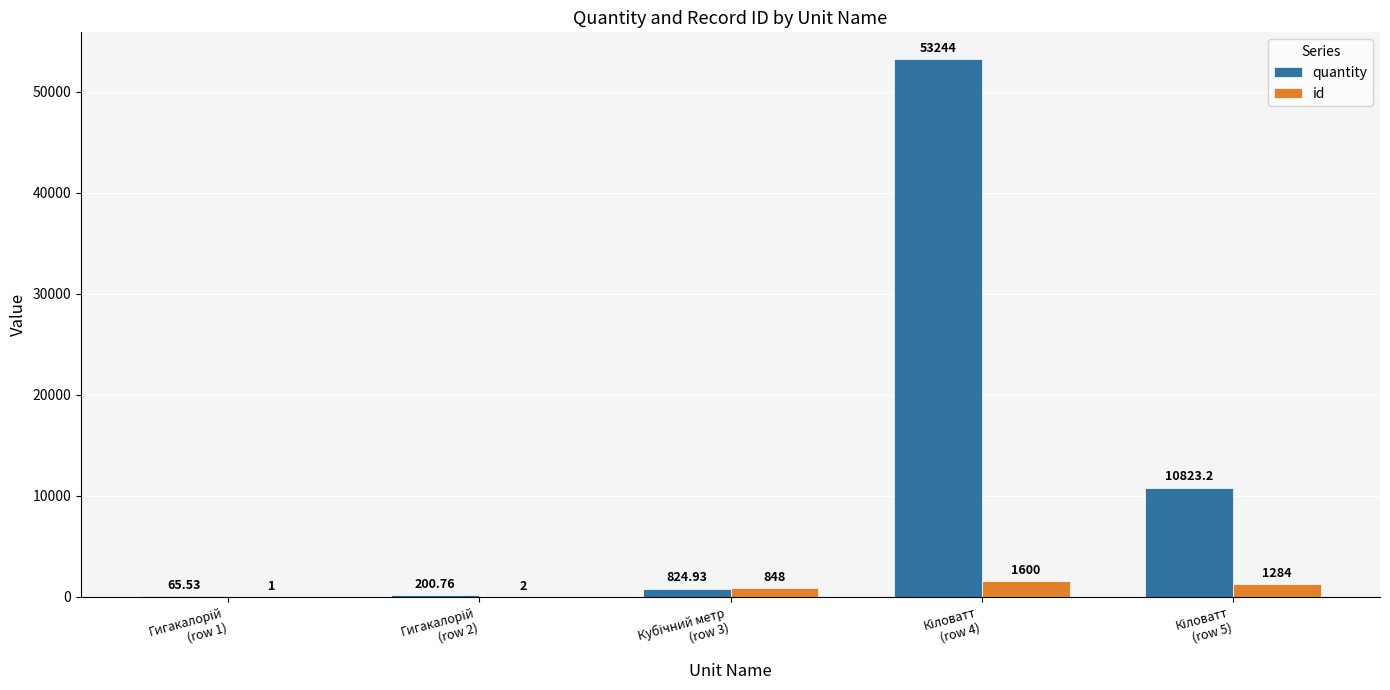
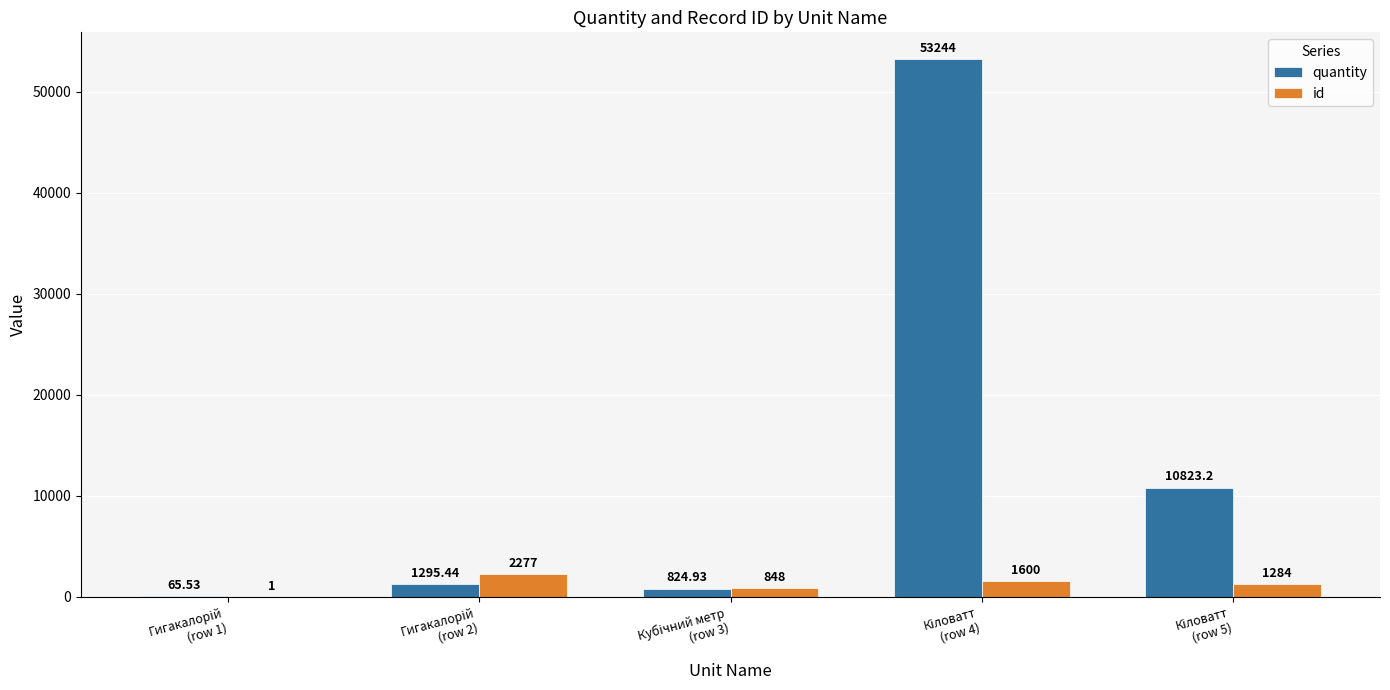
quantity, Гигакалорій (row 2): 200.76 -> 1295.44
id, Гигакалорій (row 2): 2 -> 2277
